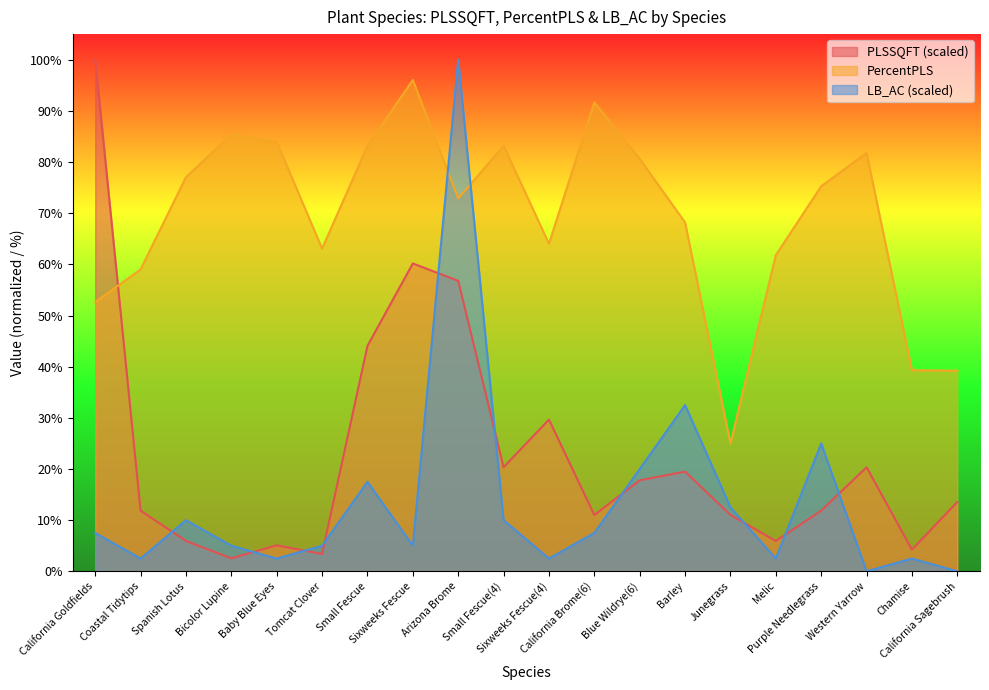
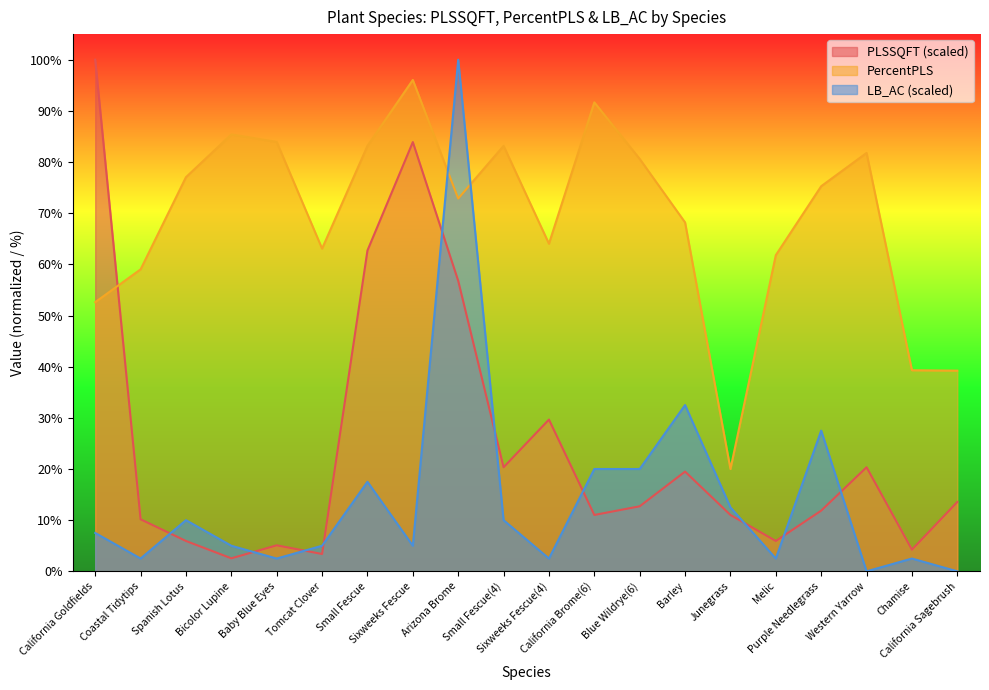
PLSSQFT (scaled), Coastal Tidytips: 12% -> 10%
PLSSQFT (scaled), Small Fescue: 44% -> 63%
PLSSQFT (scaled), Sixweeks Fescue: 60% -> 84%
LB_AC (scaled), California Brome(6): 8% -> 20%
PLSSQFT (scaled), Blue Wildrye(6): 18% -> 13%
PercentPLS, Junegrass: 25% -> 20%
LB_AC (scaled), Purple Needlegrass: 25% -> 28%
